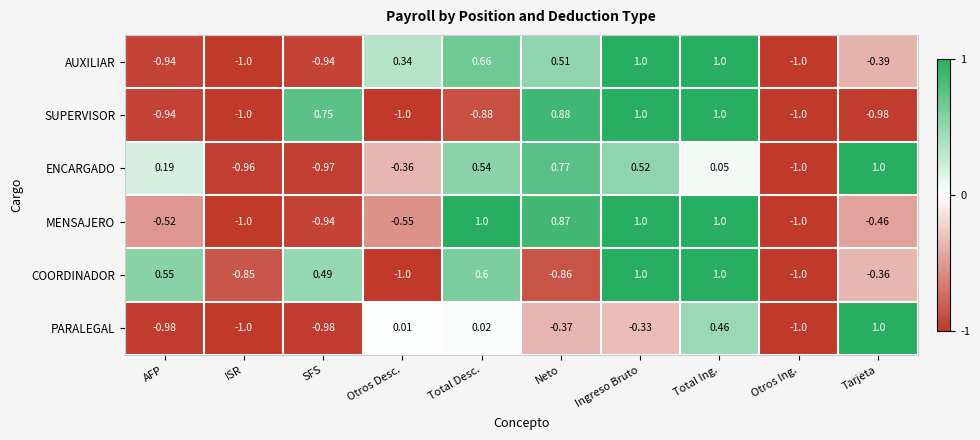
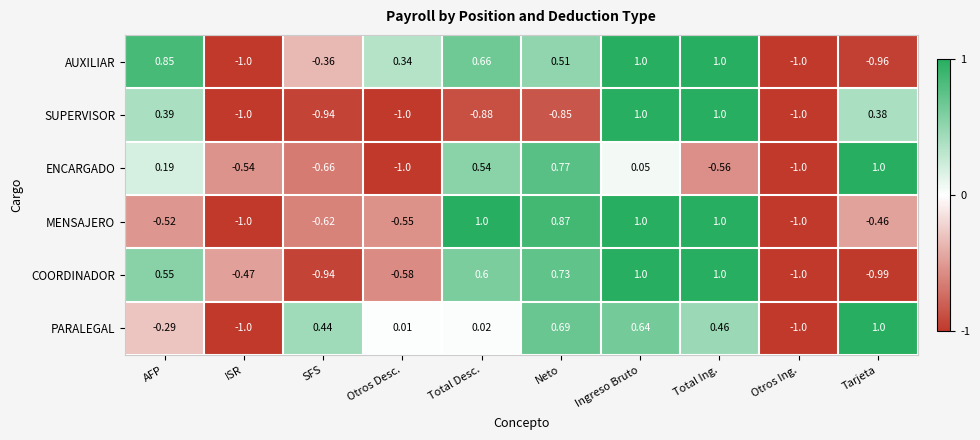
AUXILIAR, AFP: -0.94 -> 0.85
AUXILIAR, SFS: -0.94 -> -0.36
AUXILIAR, Tarjeta: -0.39 -> -0.96
SUPERVISOR, AFP: -0.94 -> 0.39
SUPERVISOR, SFS: 0.75 -> -0.94
SUPERVISOR, Neto: 0.88 -> -0.85
SUPERVISOR, Tarjeta: -0.98 -> 0.38
ENCARGADO, ISR: -0.96 -> -0.54
ENCARGADO, SFS: -0.97 -> -0.66
ENCARGADO, Otros Desc.: -0.36 -> -1.0
ENCARGADO, Ingreso Bruto: 0.52 -> 0.05
ENCARGADO, Total Ing.: 0.05 -> -0.56
MENSAJERO, SFS: -0.94 -> -0.62
COORDINADOR, ISR: -0.85 -> -0.47
COORDINADOR, SFS: 0.49 -> -0.94
COORDINADOR, Otros Desc.: -1.0 -> -0.58
COORDINADOR, Neto: -0.86 -> 0.73
COORDINADOR, Tarjeta: -0.36 -> -0.99
PARALEGAL, AFP: -0.98 -> -0.29
PARALEGAL, SFS: -0.98 -> 0.44
PARALEGAL, Neto: -0.37 -> 0.69
PARALEGAL, Ingreso Bruto: -0.33 -> 0.64
